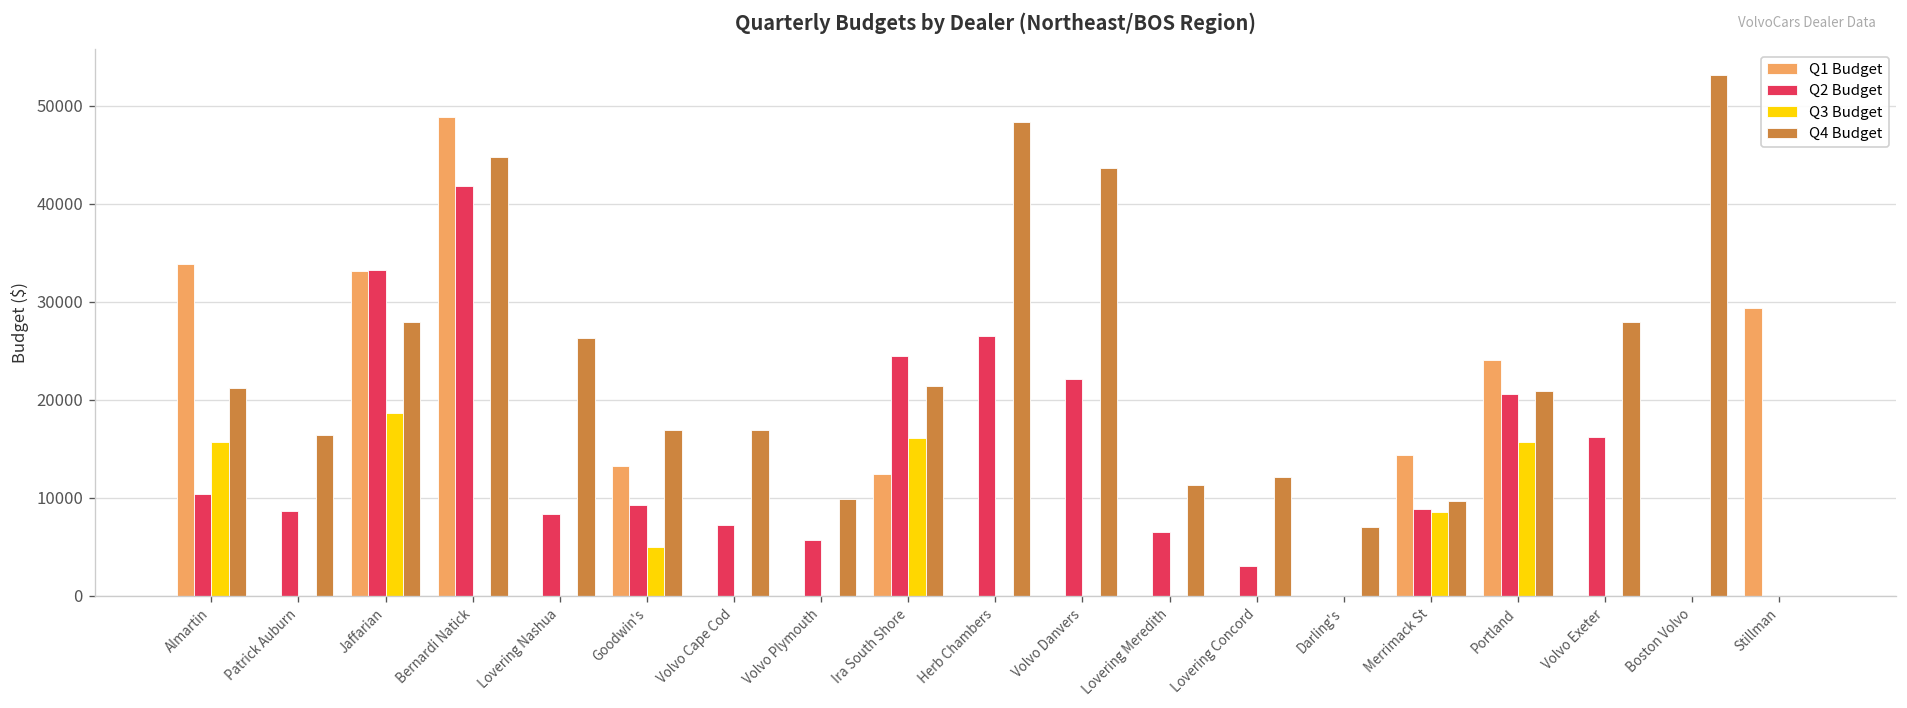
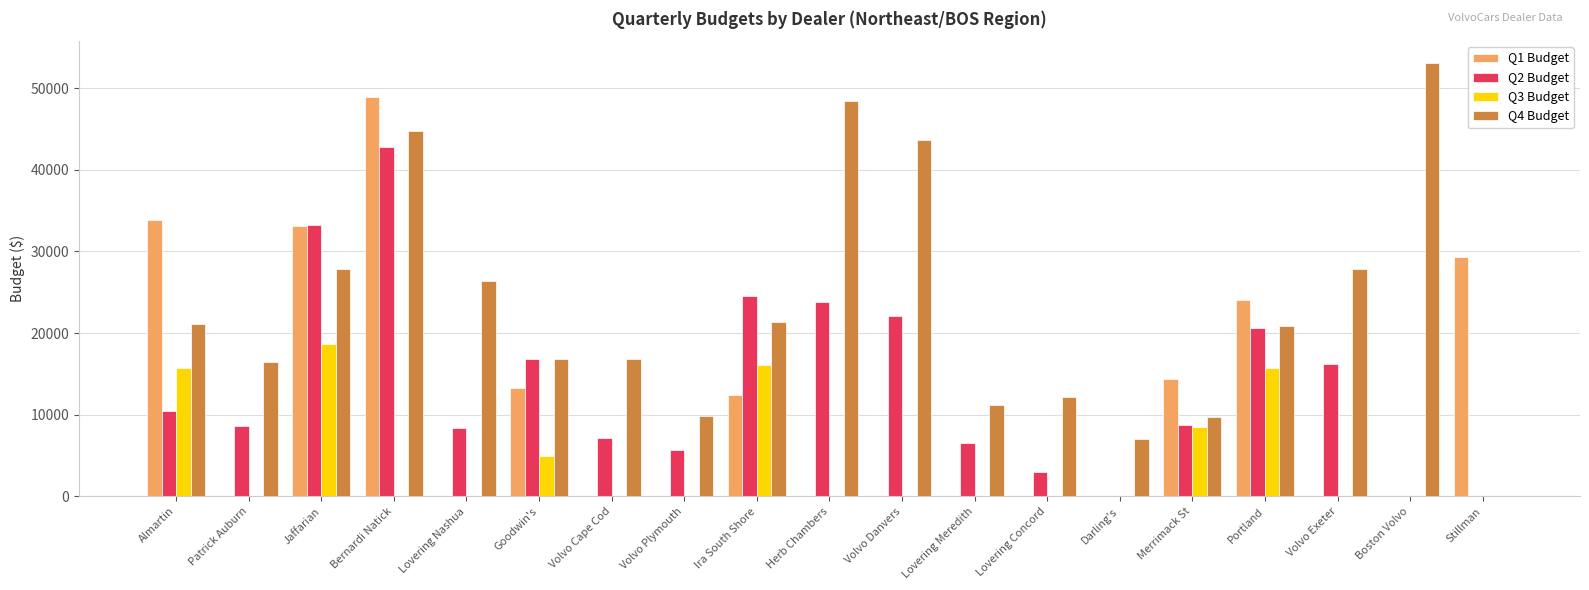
Q2 Budget, Bernardi Natick: 42000 -> 43000
Q2 Budget, Goodwin's: 9000 -> 17000
Q2 Budget, Herb Chambers: 27000 -> 24000
